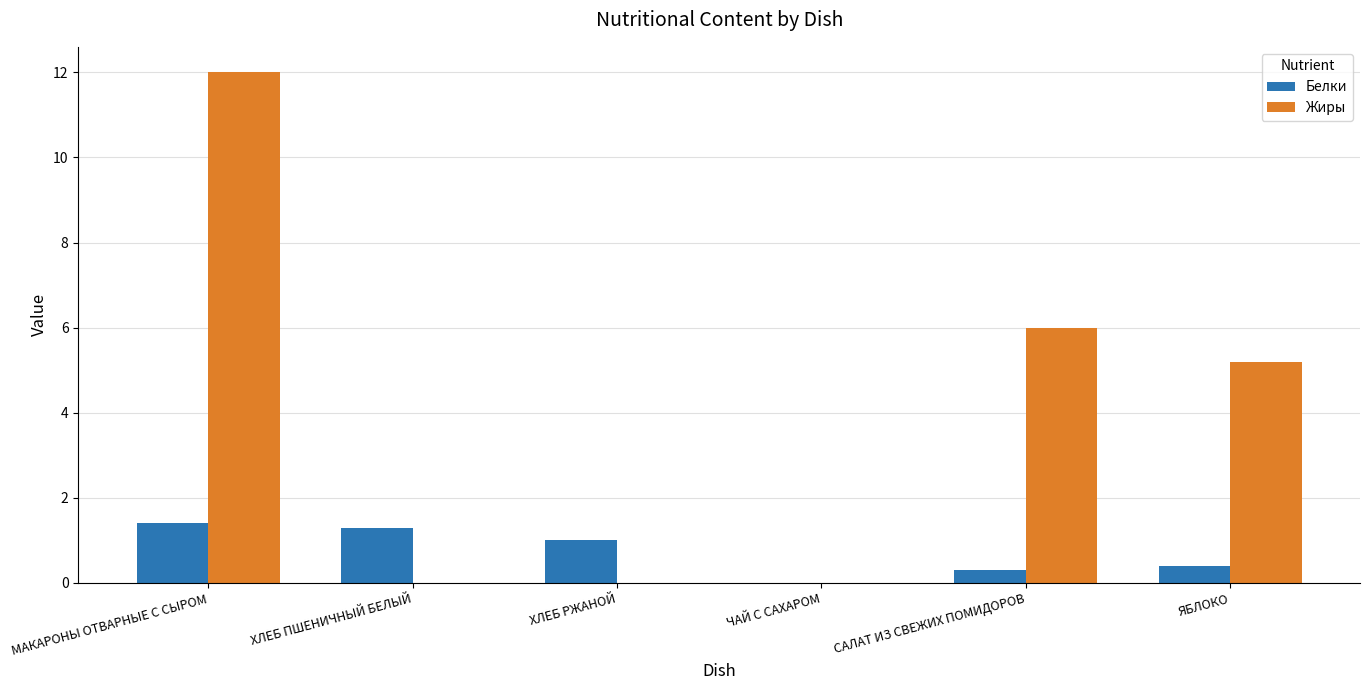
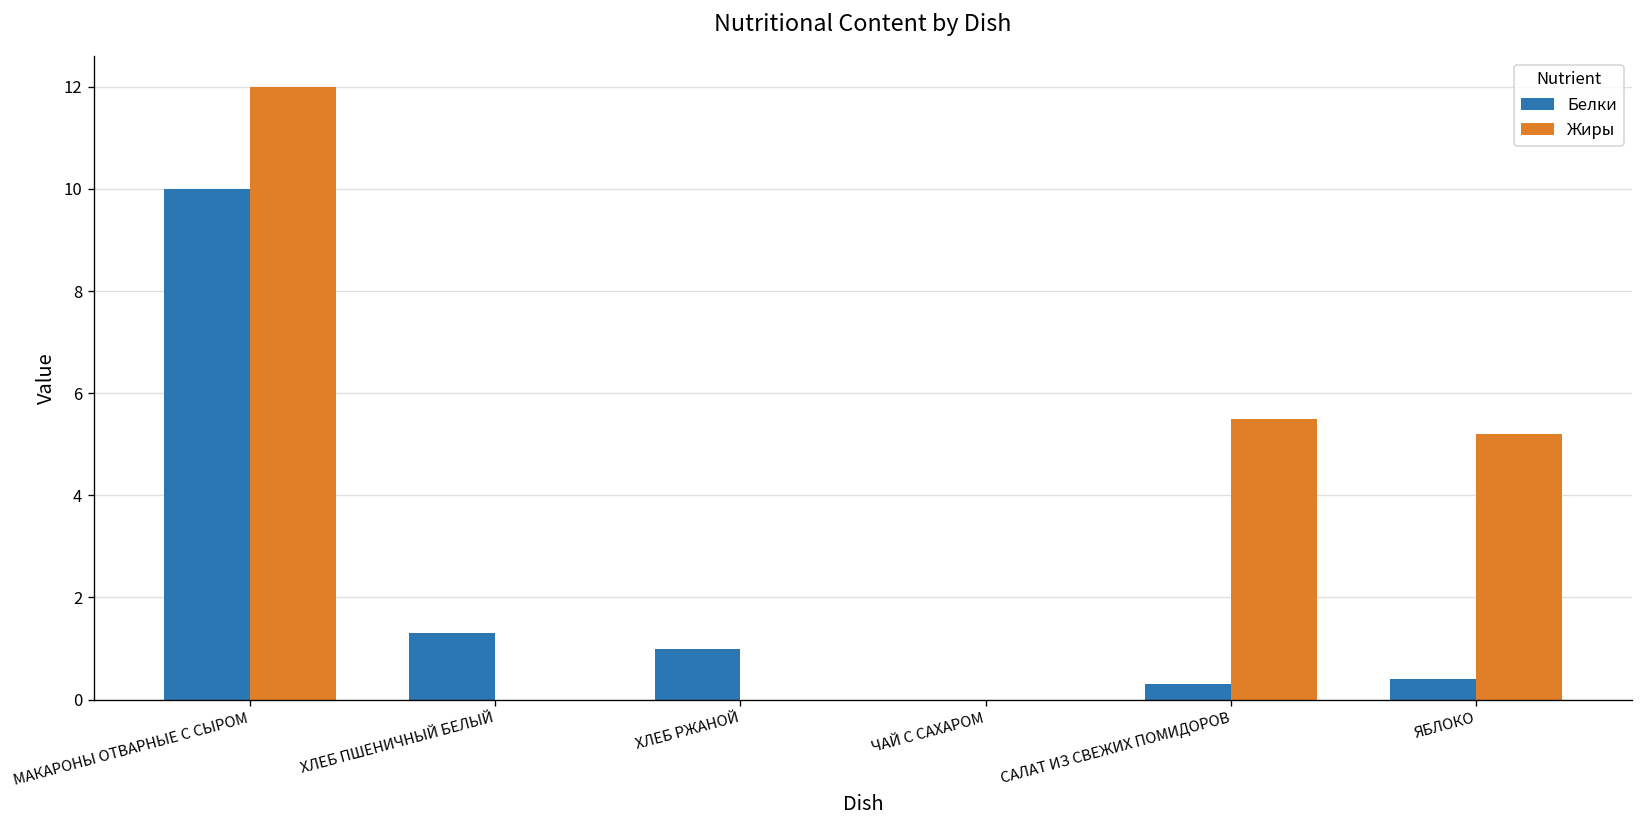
Белки, МАКАРОНЫ ОТВАРНЫЕ С СЫРОМ: 1.4 -> 10.0
Жиры, САЛАТ ИЗ СВЕЖИХ ПОМИДОРОВ: 6.0 -> 5.5
